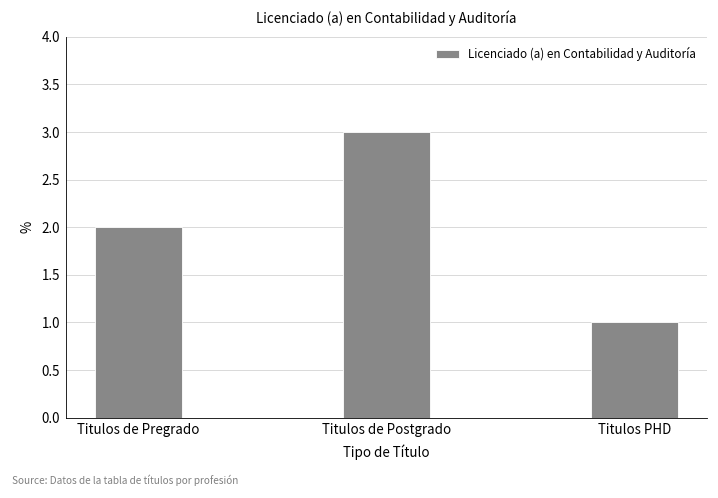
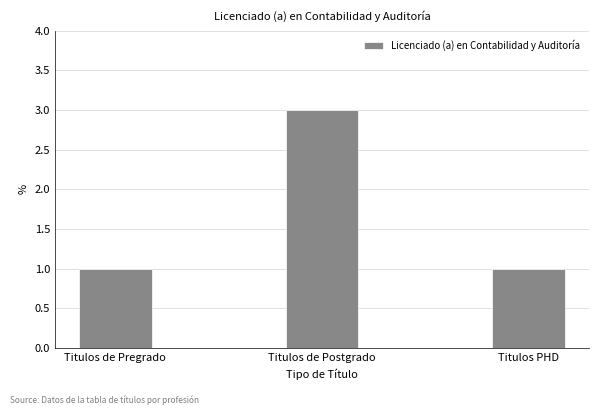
Titulos de Pregrado: 2 -> 1
